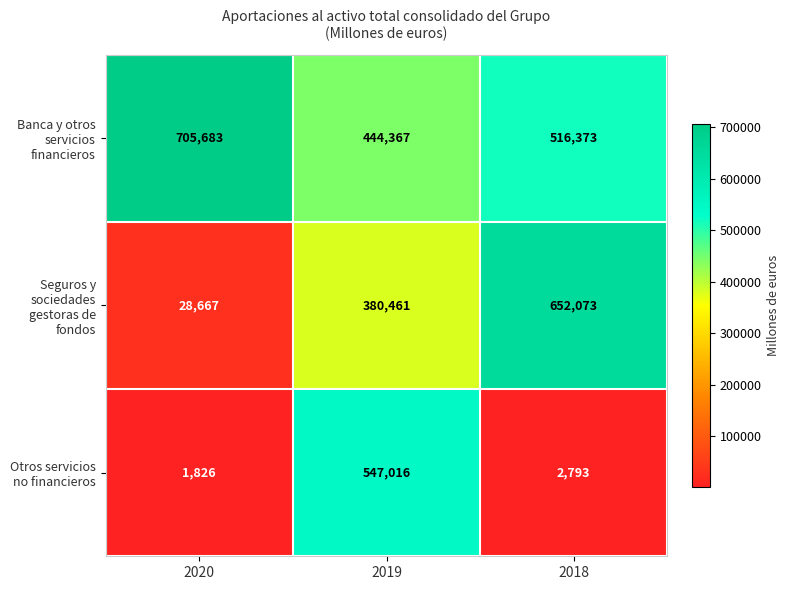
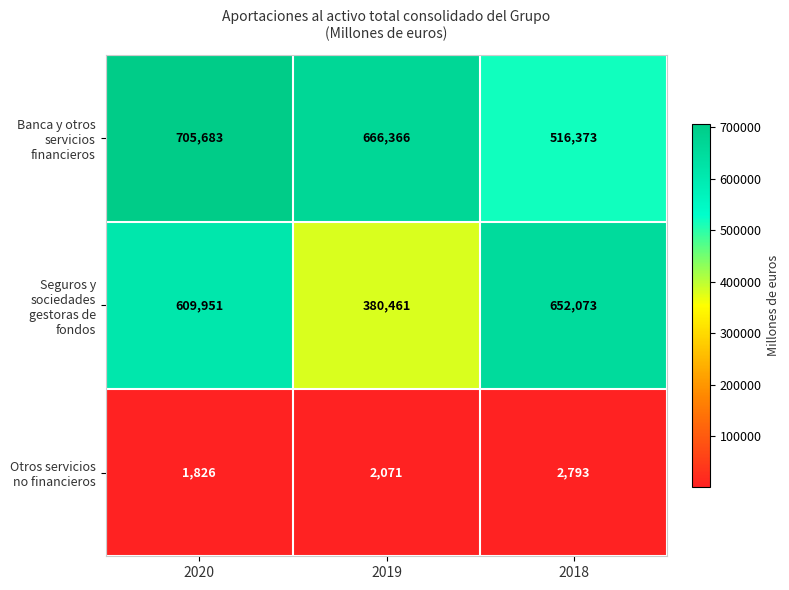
Banca y otros servicios financieros, 2019: 444,367 -> 666,366
Seguros y sociedades gestoras de fondos, 2020: 28,667 -> 609,951
Otros servicios no financieros, 2019: 547,016 -> 2,071
